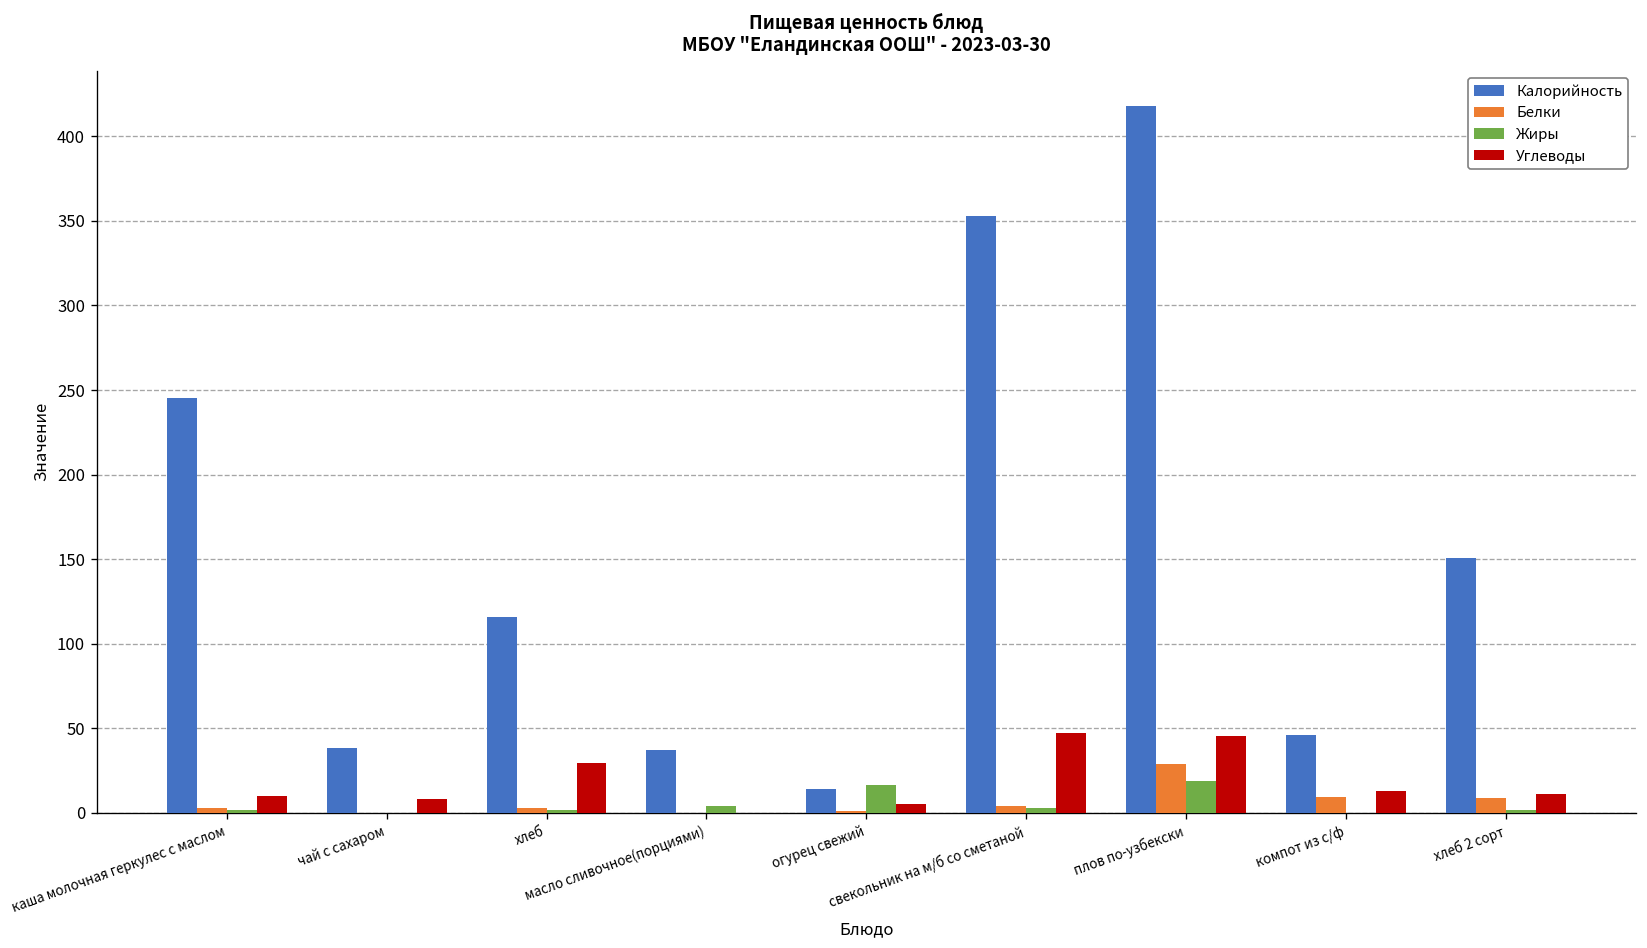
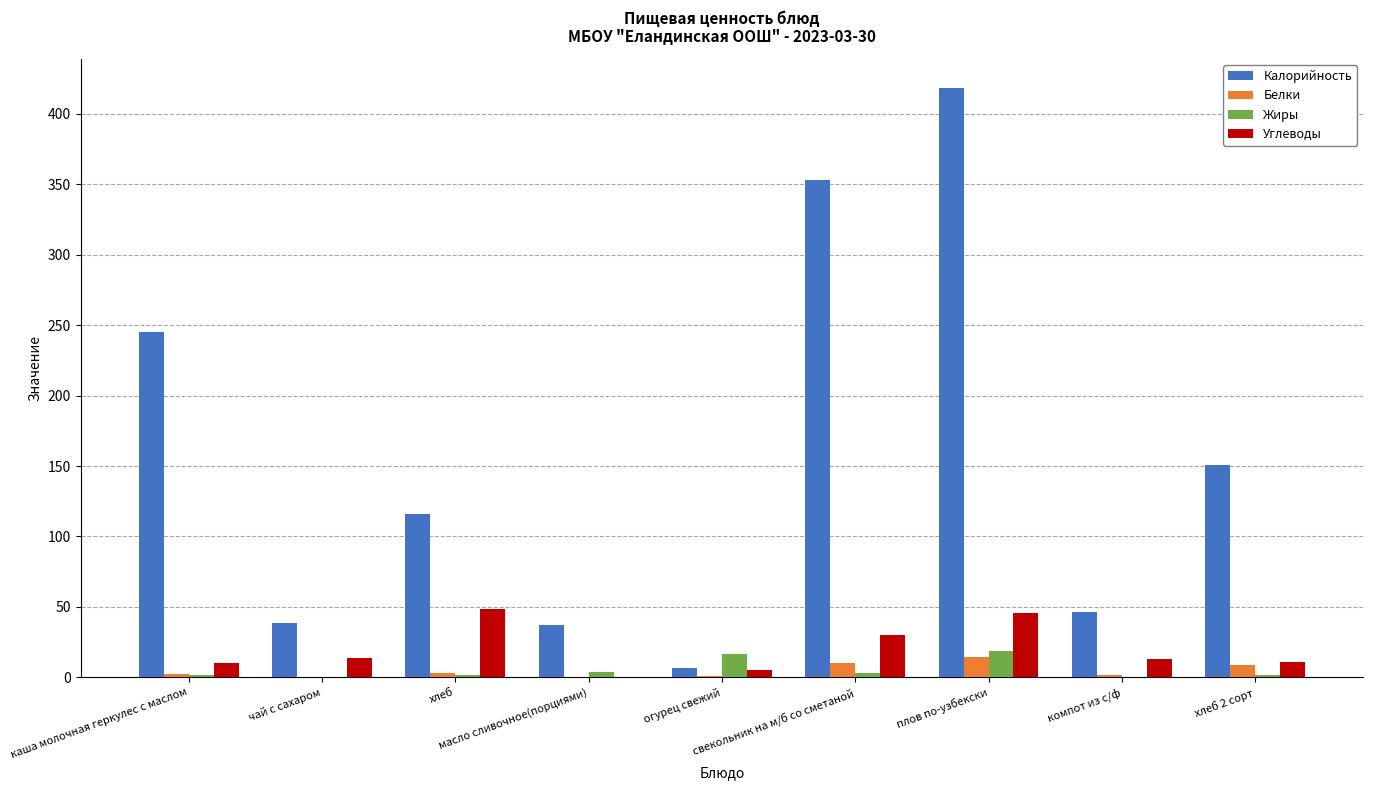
Углеводы, чай с сахаром: 8 -> 14
Углеводы, хлеб: 29 -> 49
Калорийность, огурец свежий: 14 -> 7
Белки, свекольник на м/б со сметаной: 4 -> 10
Углеводы, свекольник на м/б со сметаной: 47 -> 30
Белки, плов по-узбекски: 29 -> 14
Белки, компот из с/ф: 9 -> 1
